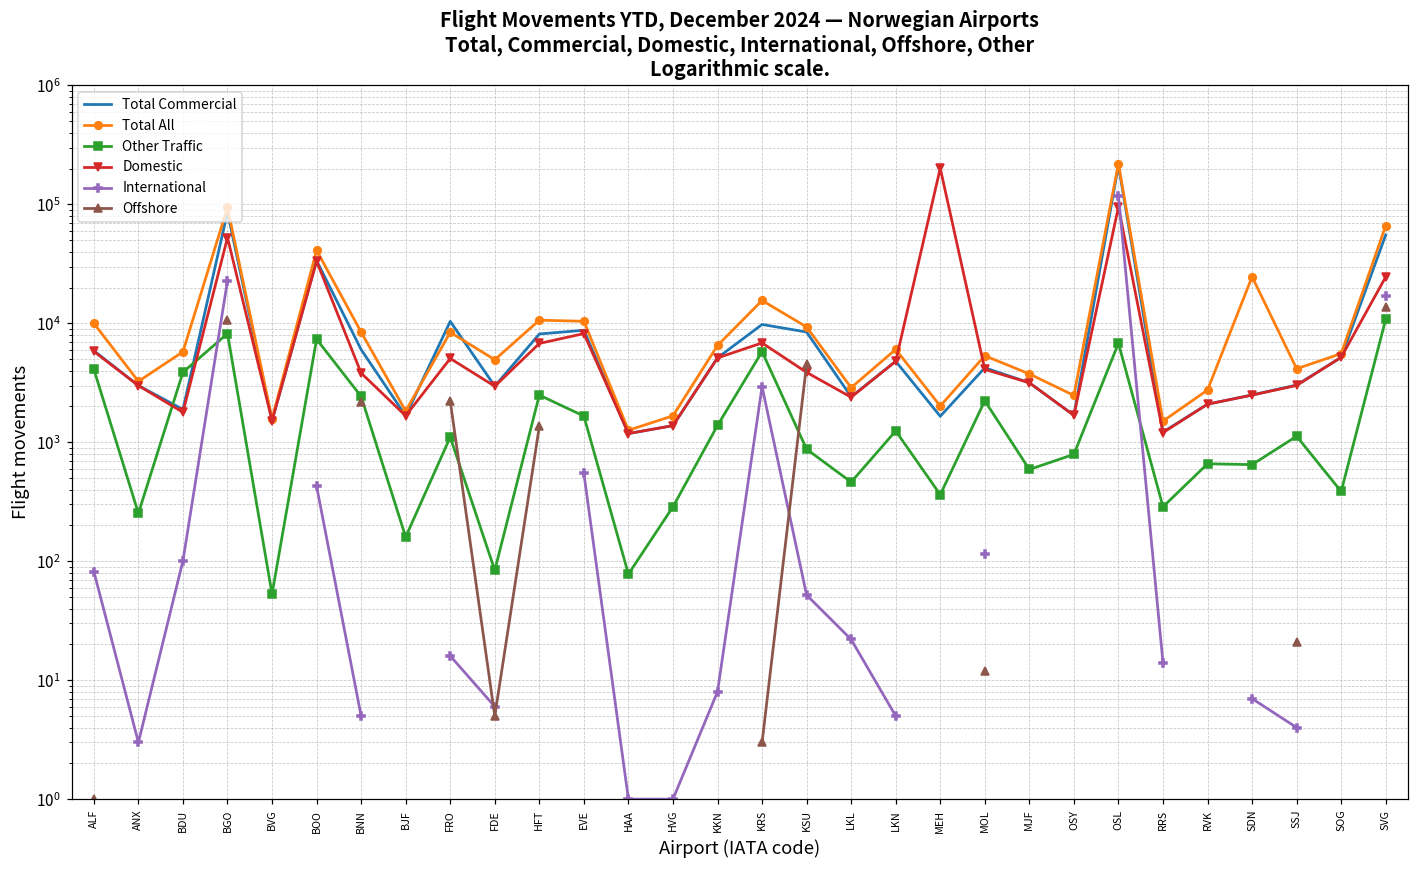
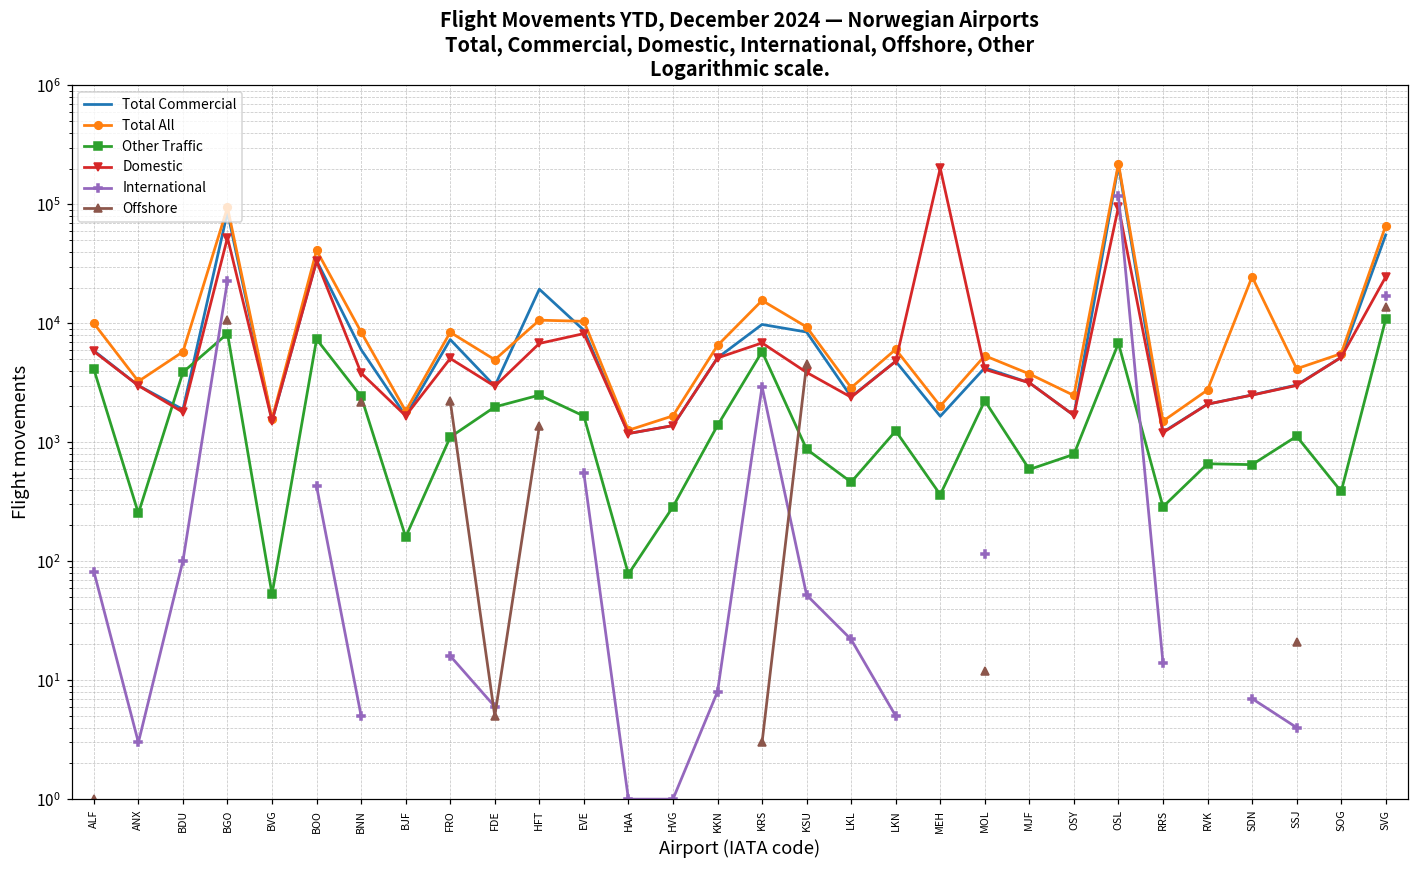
Total Commercial, FRO: 10000 -> 7000
Other Traffic, FDE: 80 -> 2000
Total Commercial, HFT: 8000 -> 19000
